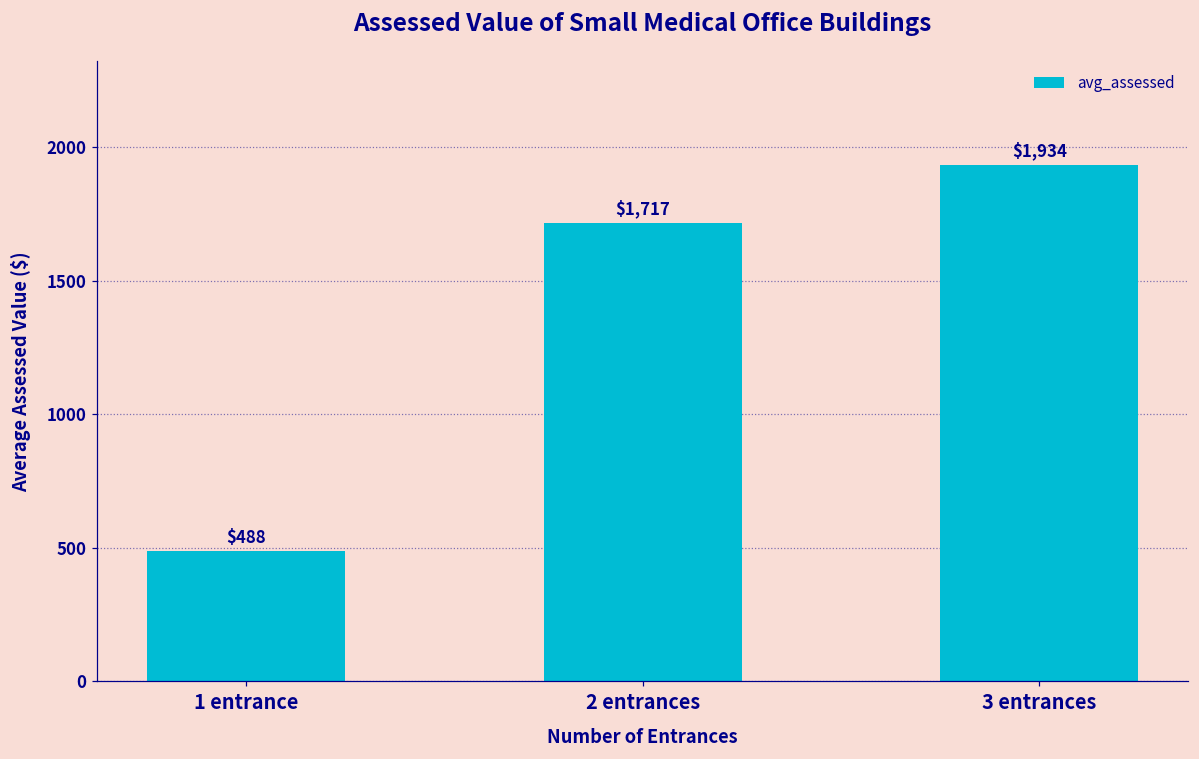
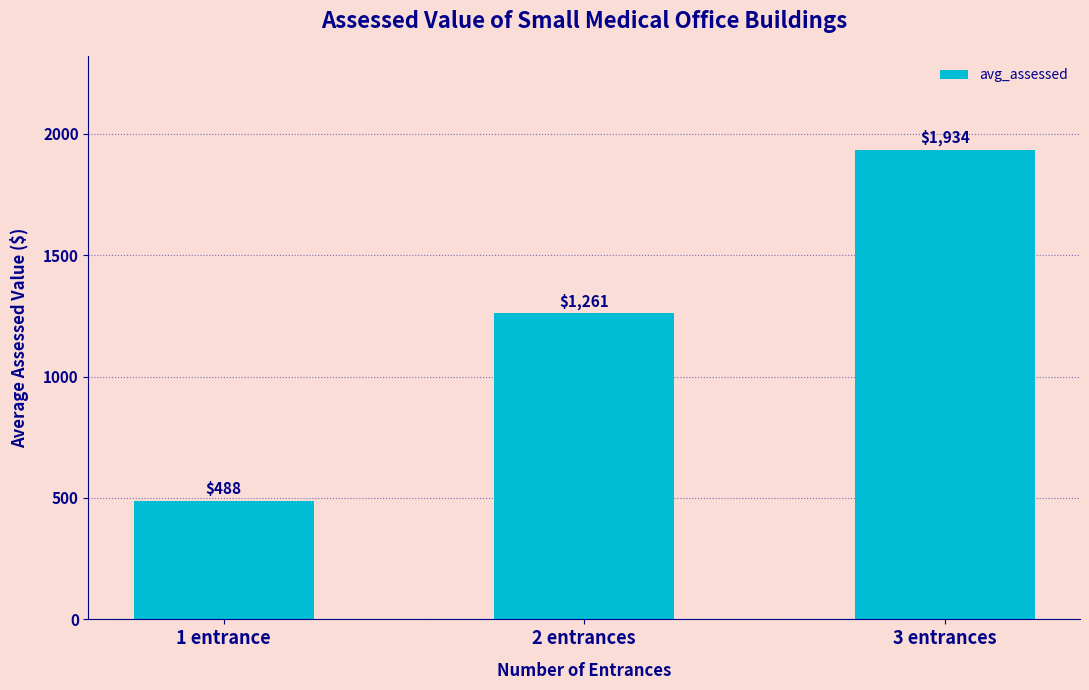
2 entrances: $1,717 -> $1,261
